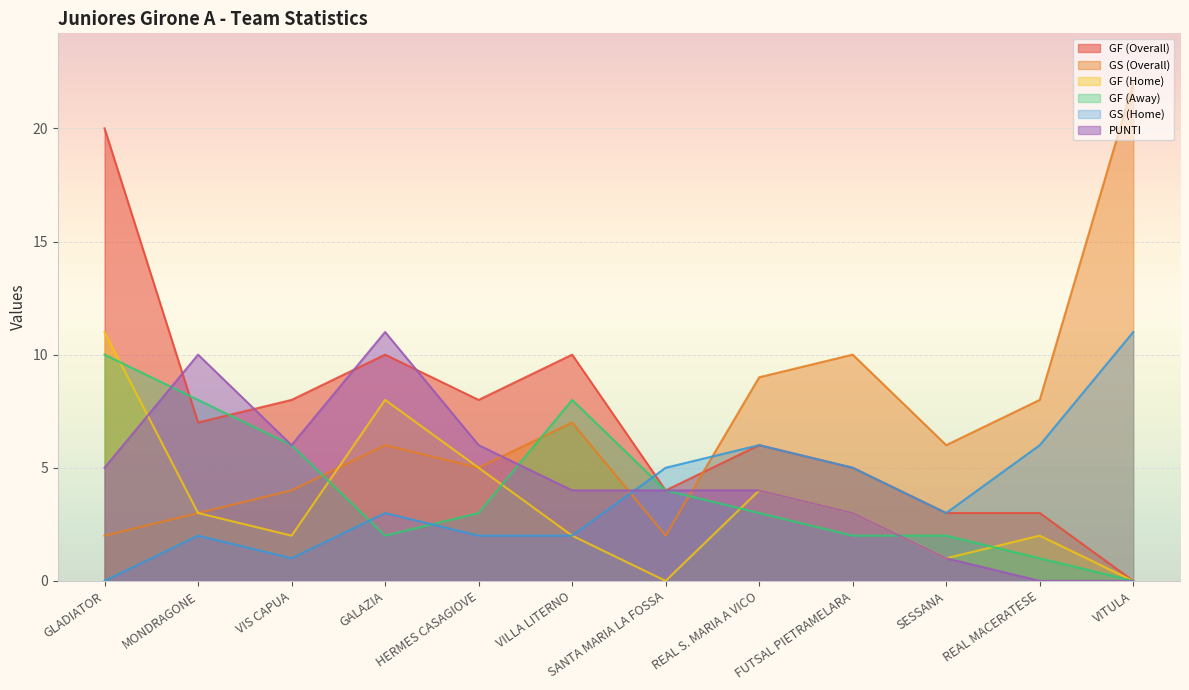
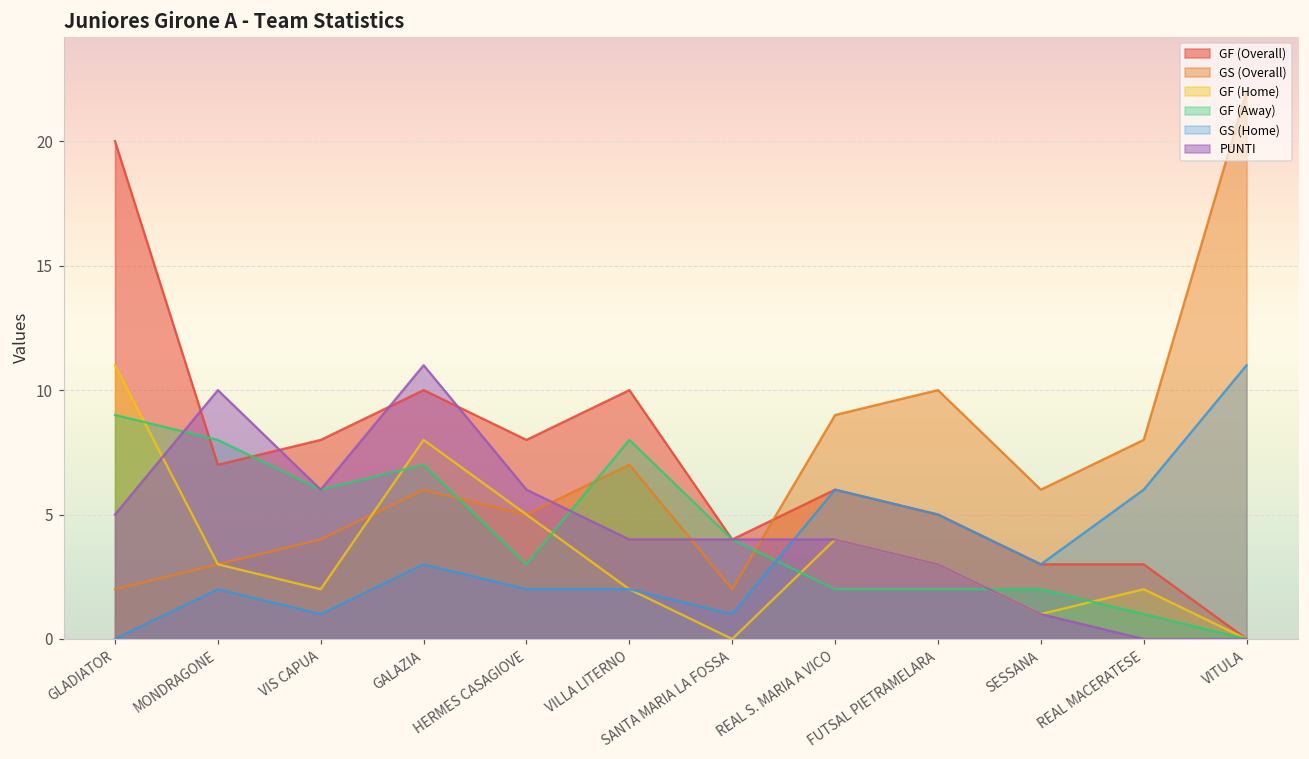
GF (Away), GLADIATOR: 10 -> 9
GF (Away), GALAZIA: 2 -> 7
GS (Home), SANTA MARIA LA FOSSA: 5 -> 1
GF (Away), REAL S. MARIA A VICO: 3 -> 2
